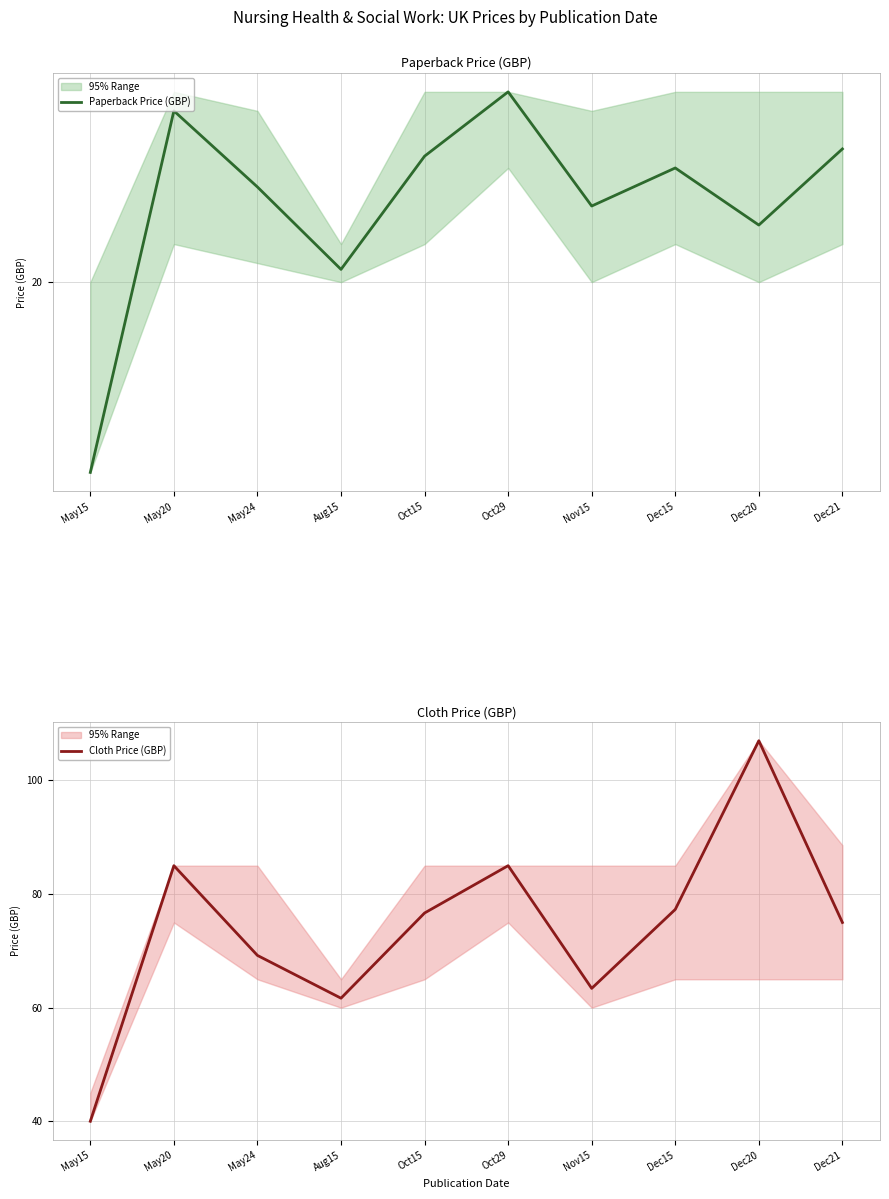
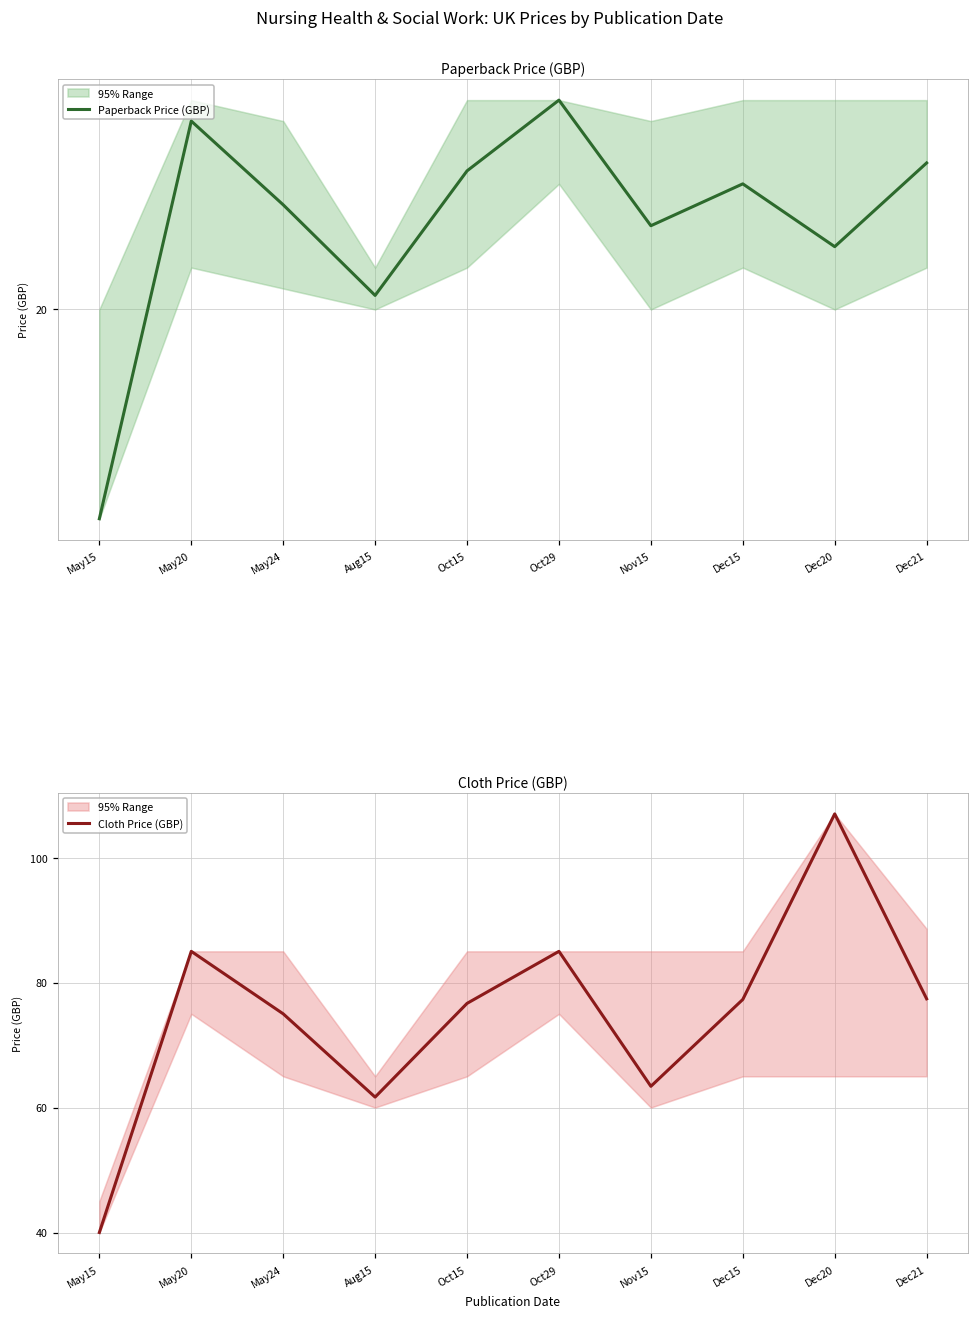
Cloth Price (GBP), Cloth Price (GBP), May24: 69 -> 75
Cloth Price (GBP), Cloth Price (GBP), Dec21: 75 -> 77
